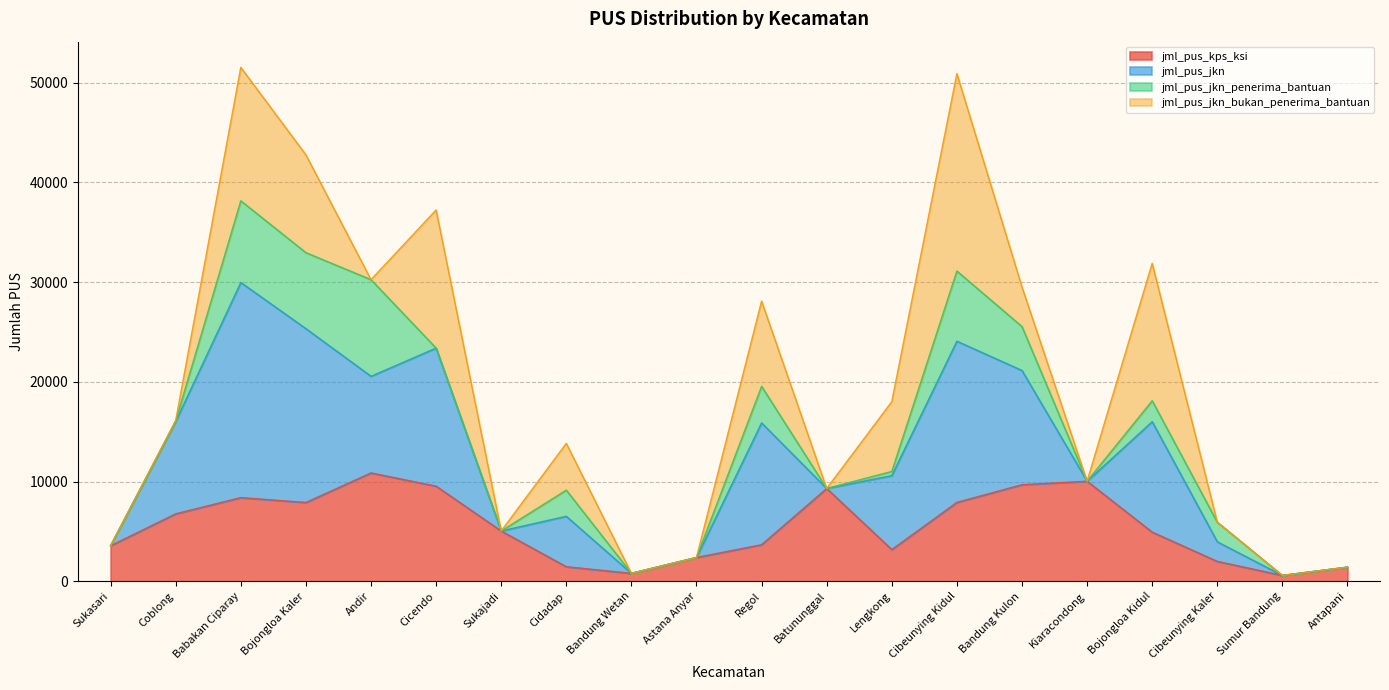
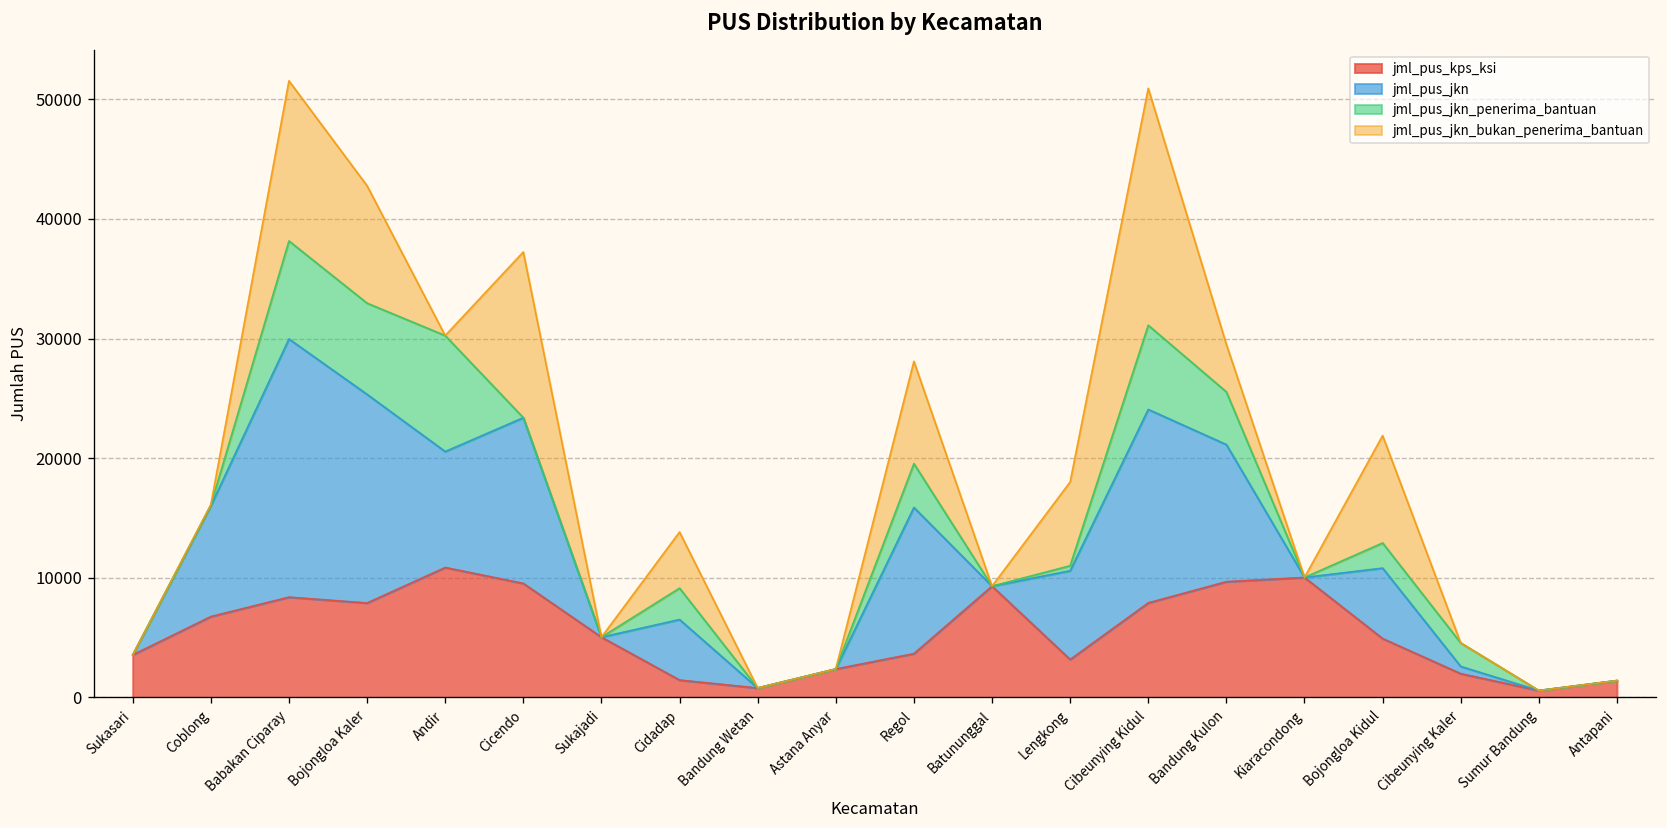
jml_pus_jkn, Bojongloa Kidul: 11000 -> 6000
jml_pus_jkn_bukan_penerima_bantuan, Bojongloa Kidul: 14000 -> 9000
jml_pus_jkn, Cibeunying Kaler: 2000 -> 1000
